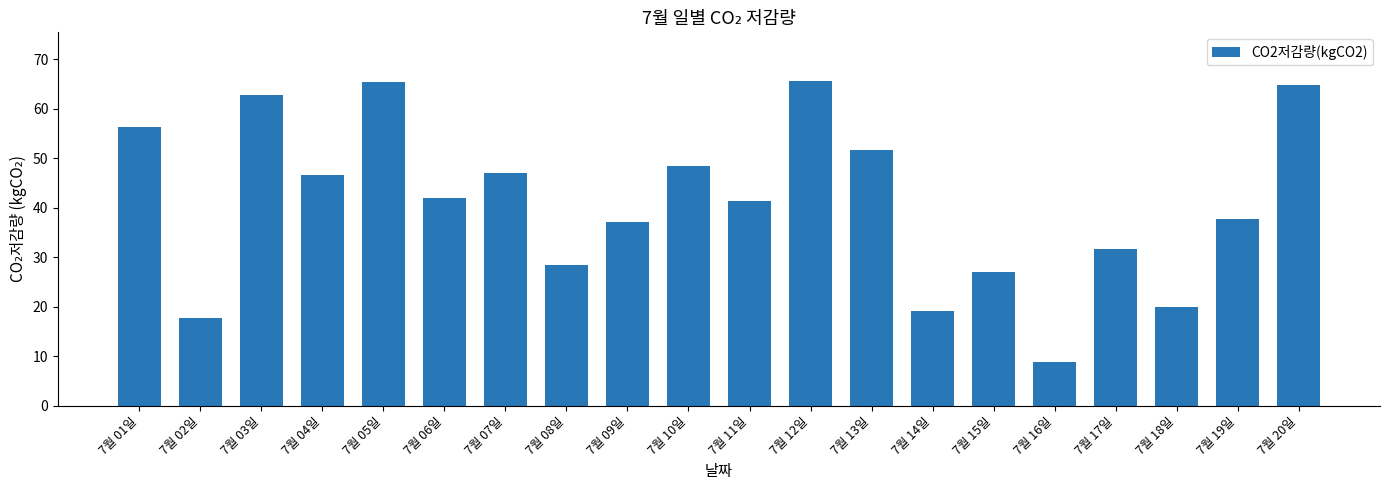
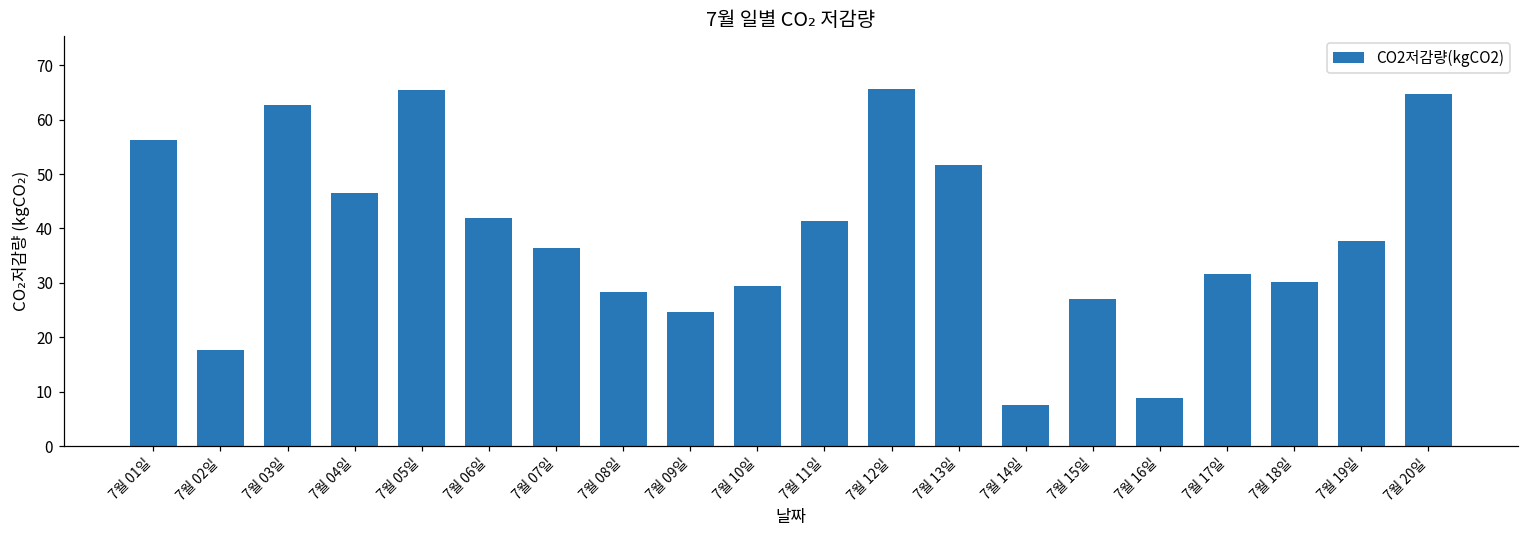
7월 07일: 47 -> 36
7월 09일: 37 -> 25
7월 10일: 48 -> 29
7월 14일: 19 -> 8
7월 18일: 20 -> 30
